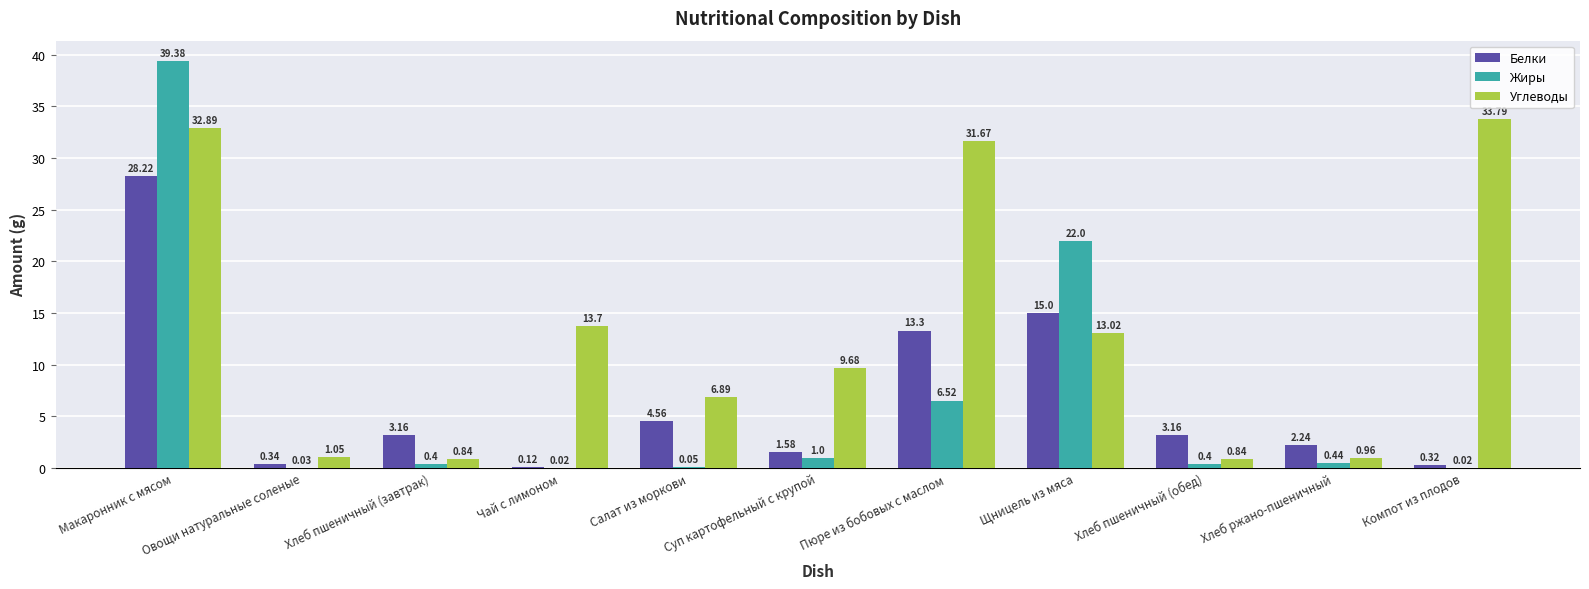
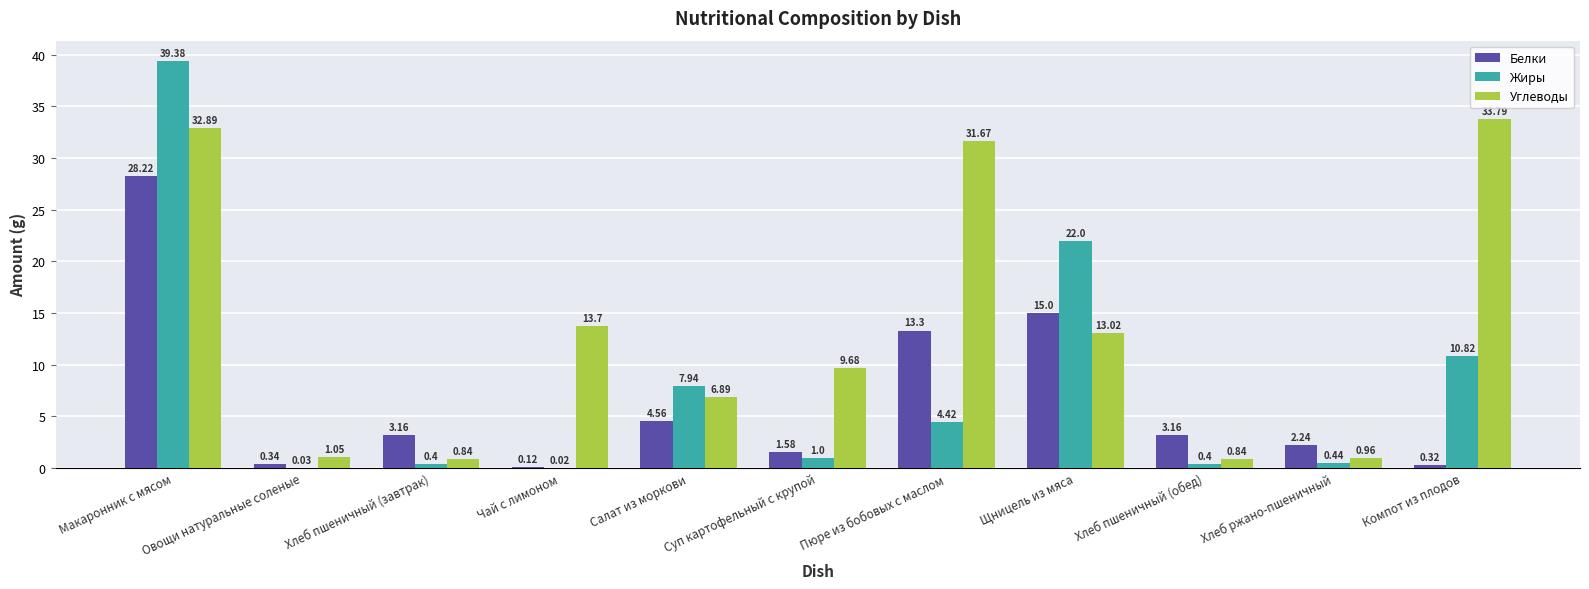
Жиры, Салат из моркови: 0.05 -> 7.94
Жиры, Пюре из бобовых с маслом: 6.52 -> 4.42
Жиры, Компот из плодов: 0.02 -> 10.82
